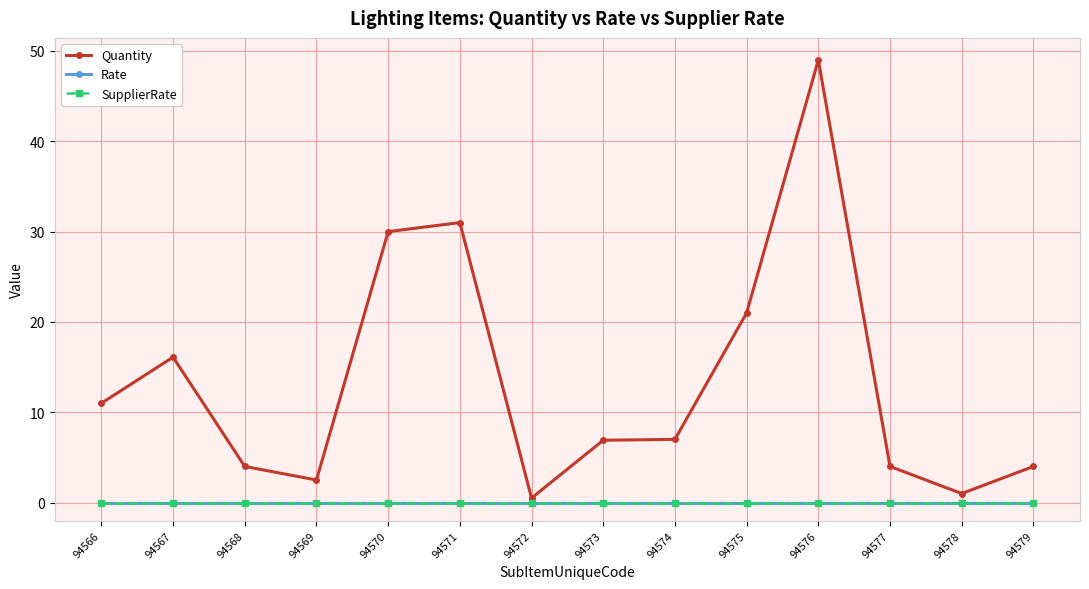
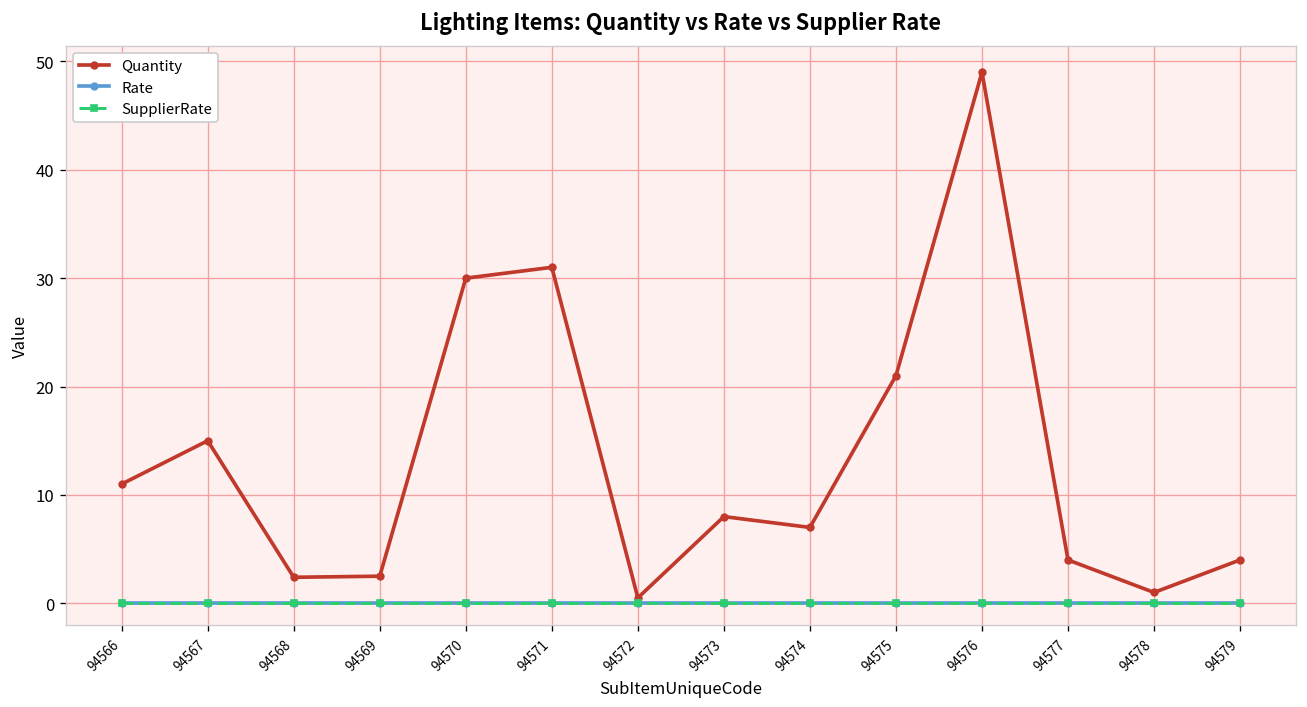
Quantity, 94567: 16 -> 15
Quantity, 94568: 4 -> 2
Quantity, 94573: 7 -> 8
